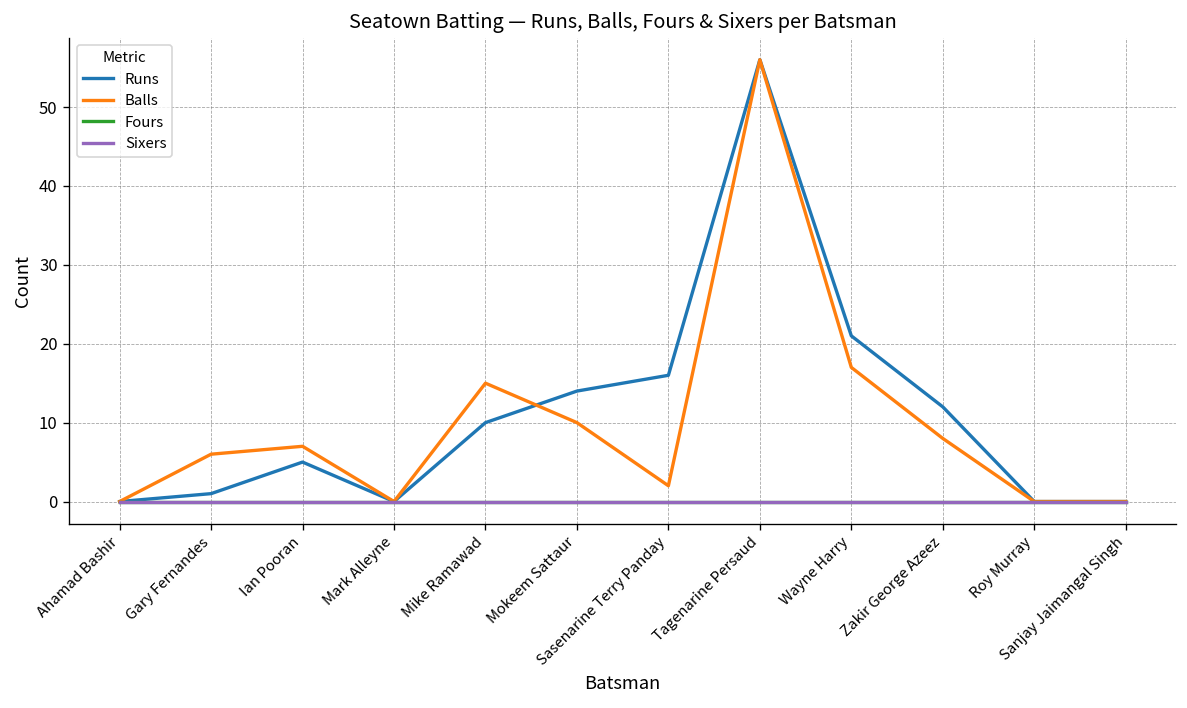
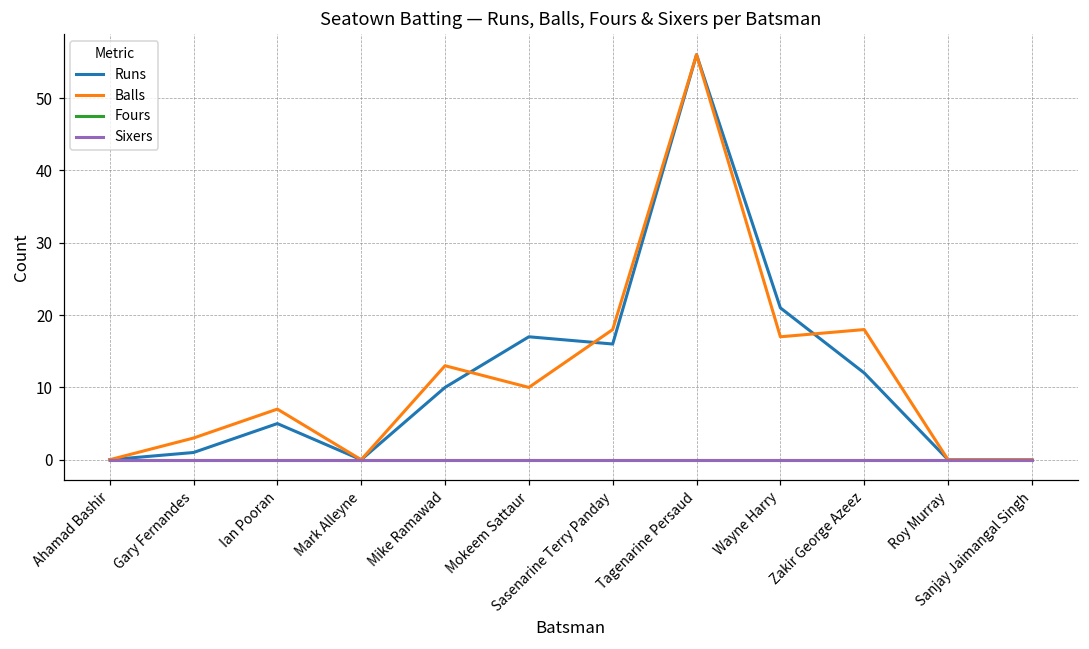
Balls, Gary Fernandes: 6 -> 3
Balls, Mike Ramawad: 15 -> 13
Runs, Mokeem Sattaur: 14 -> 17
Balls, Sasenarine Terry Panday: 2 -> 18
Balls, Zakir George Azeez: 8 -> 18
